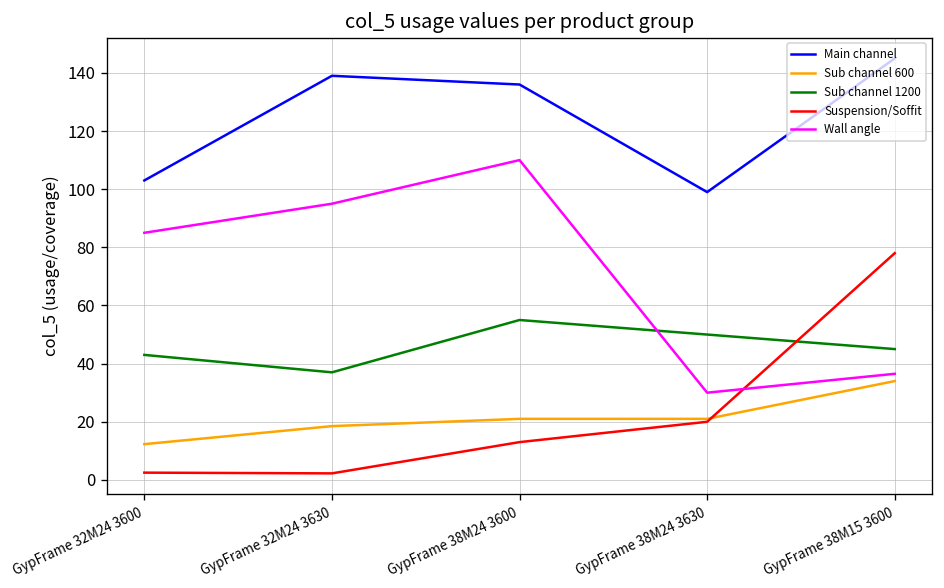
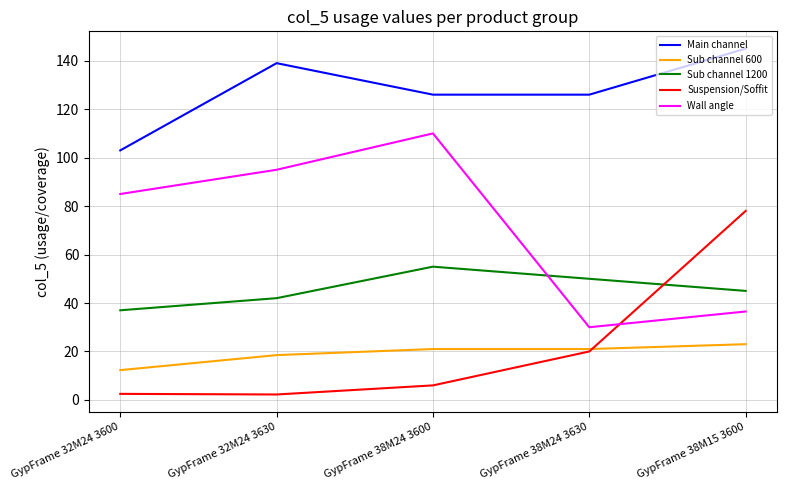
Sub channel 1200, GypFrame 32M24 3600: 43 -> 37
Sub channel 1200, GypFrame 32M24 3630: 37 -> 42
Main channel, GypFrame 38M24 3600: 136 -> 126
Suspension/Soffit, GypFrame 38M24 3600: 13 -> 6
Main channel, GypFrame 38M24 3630: 99 -> 126
Sub channel 600, GypFrame 38M15 3600: 34 -> 23
